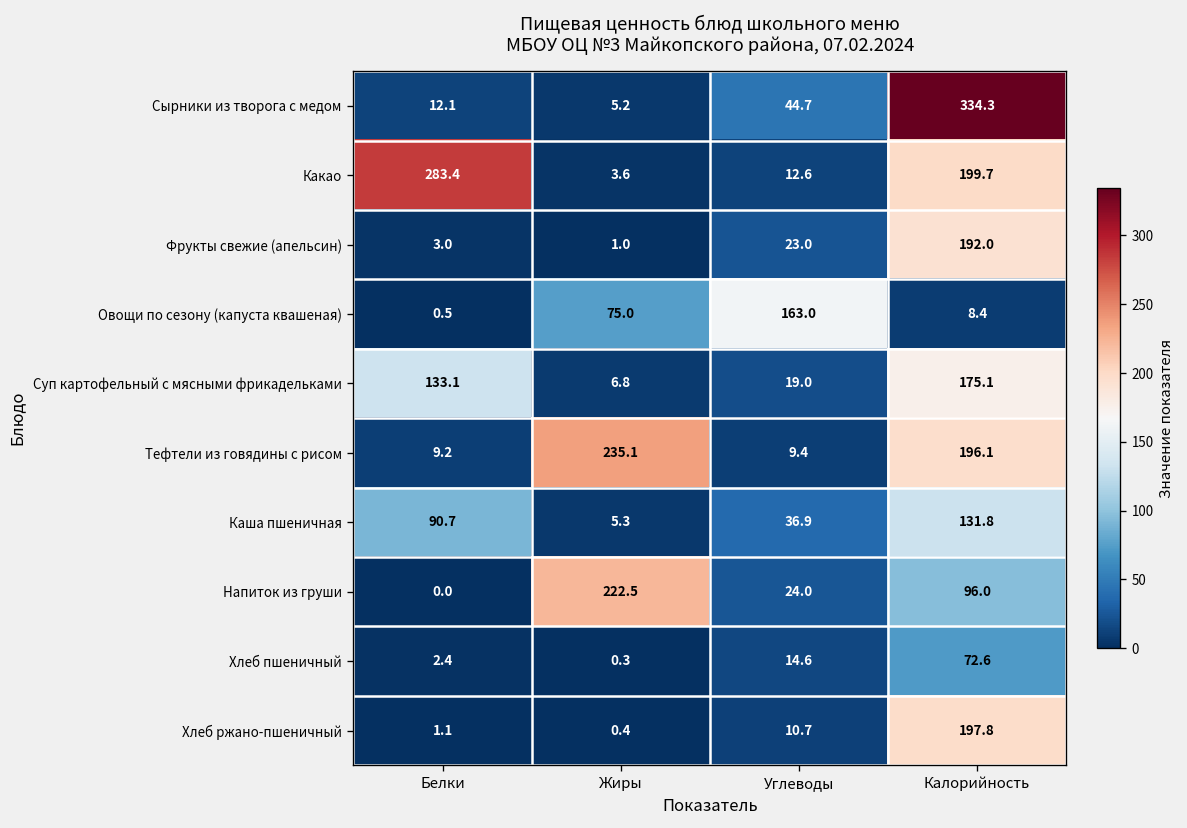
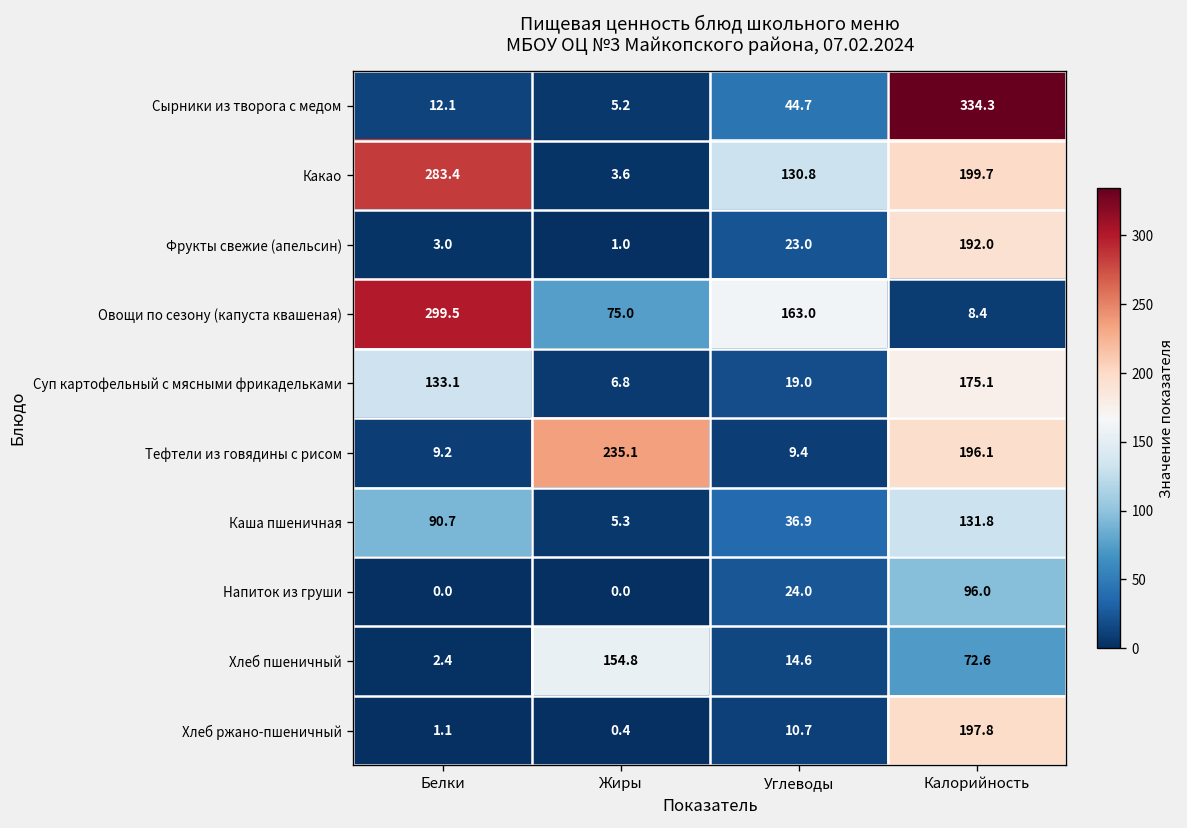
Какао, Углеводы: 12.6 -> 130.8
Овощи по сезону (капуста квашеная), Белки: 0.5 -> 299.5
Напиток из груши, Жиры: 222.5 -> 0.0
Хлеб пшеничный, Жиры: 0.3 -> 154.8
